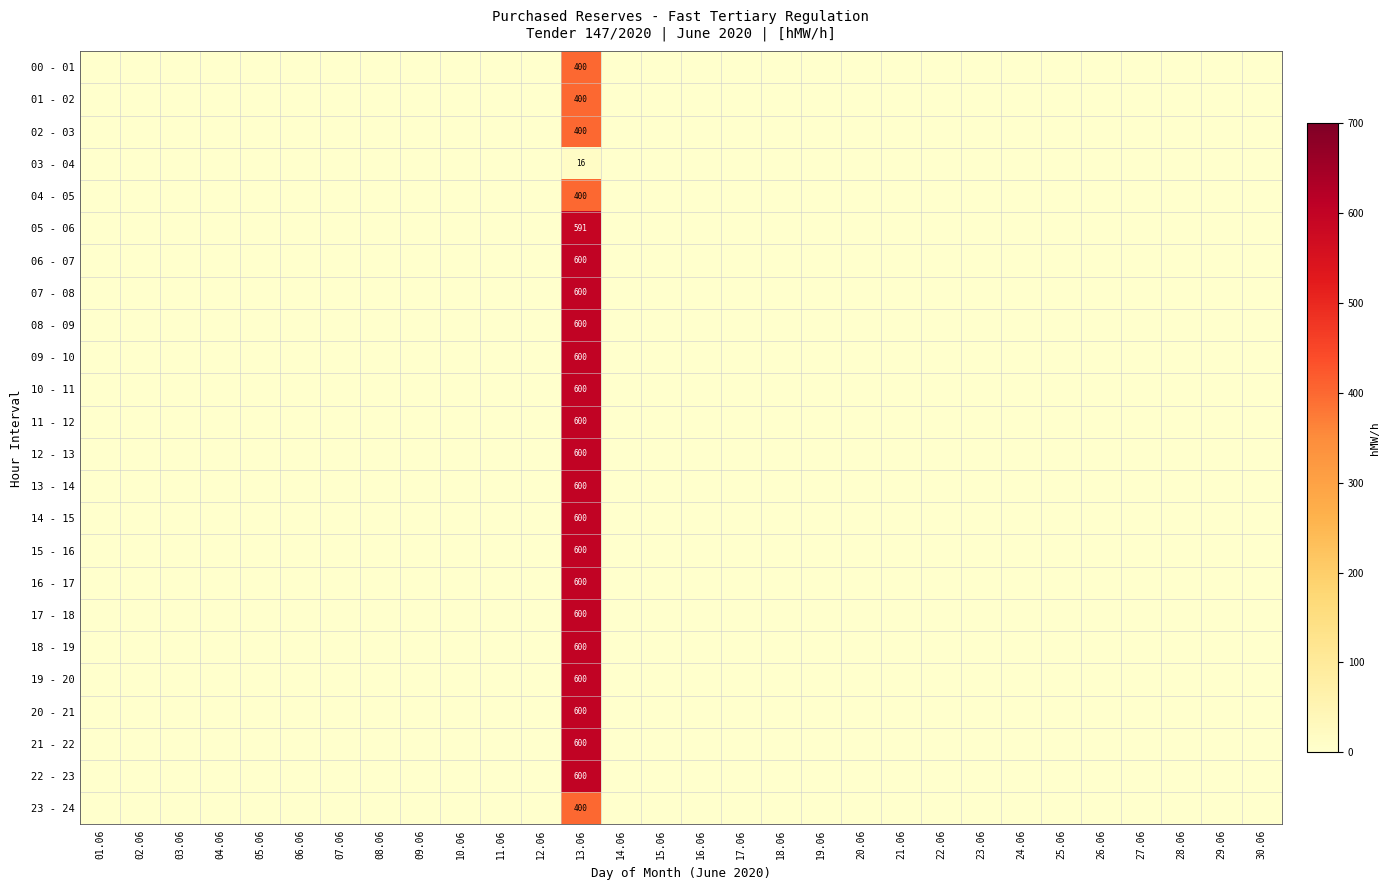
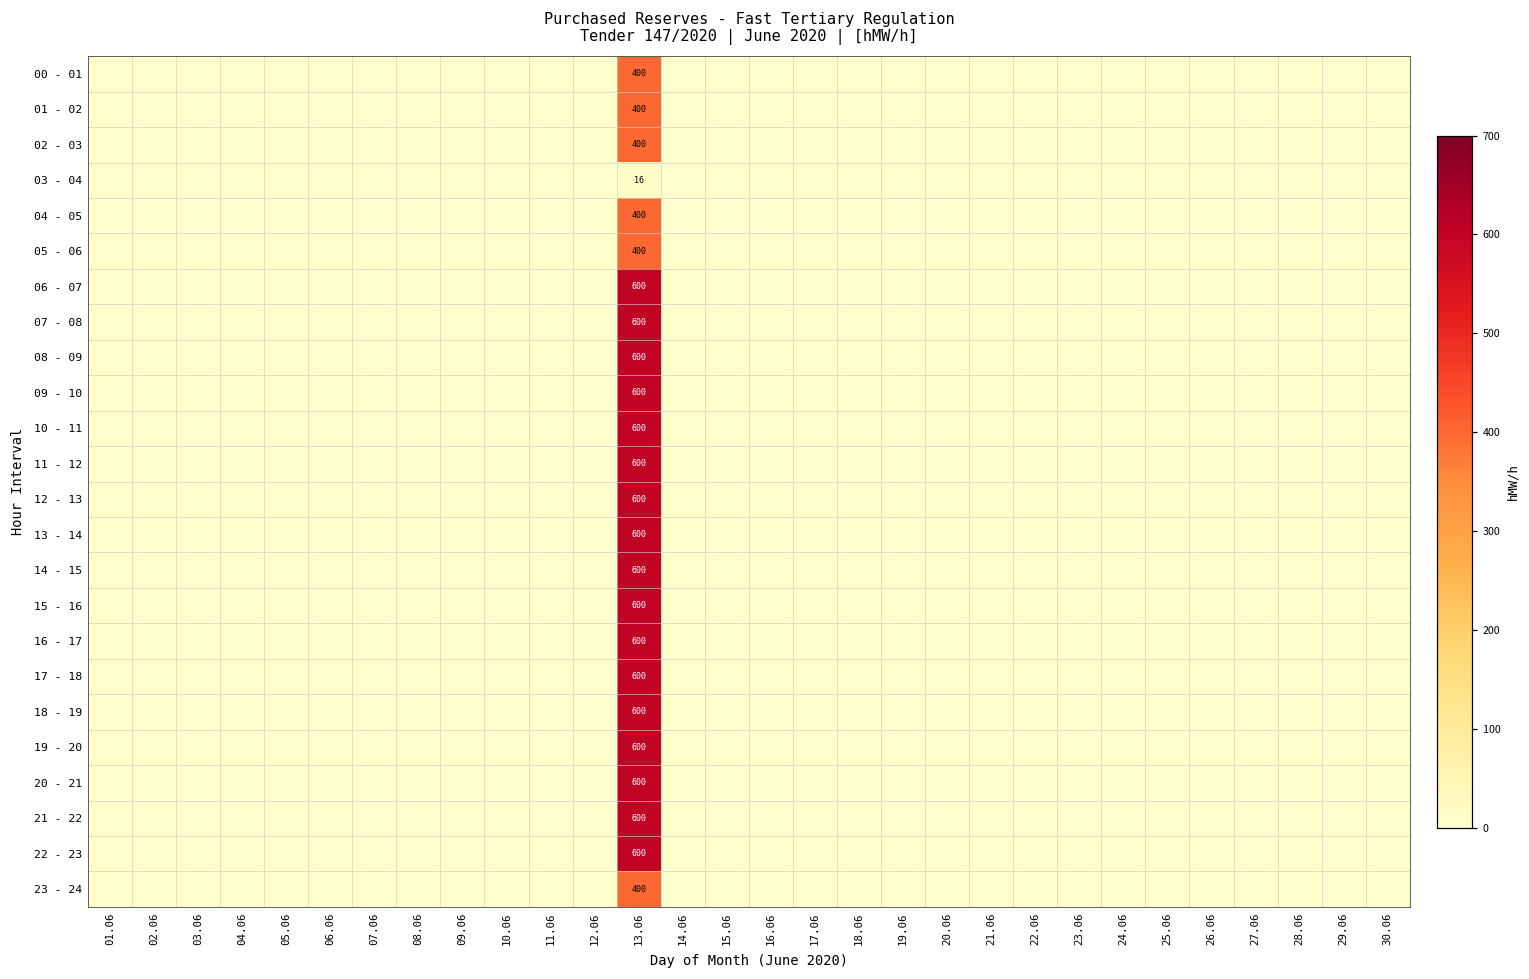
05 - 06, 13.06: 591 -> 400
